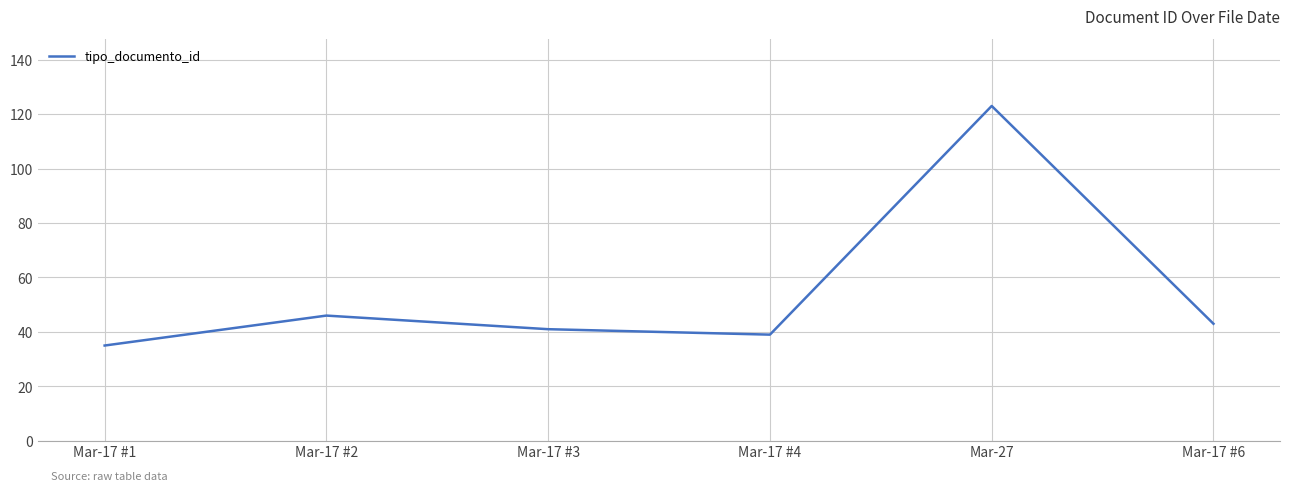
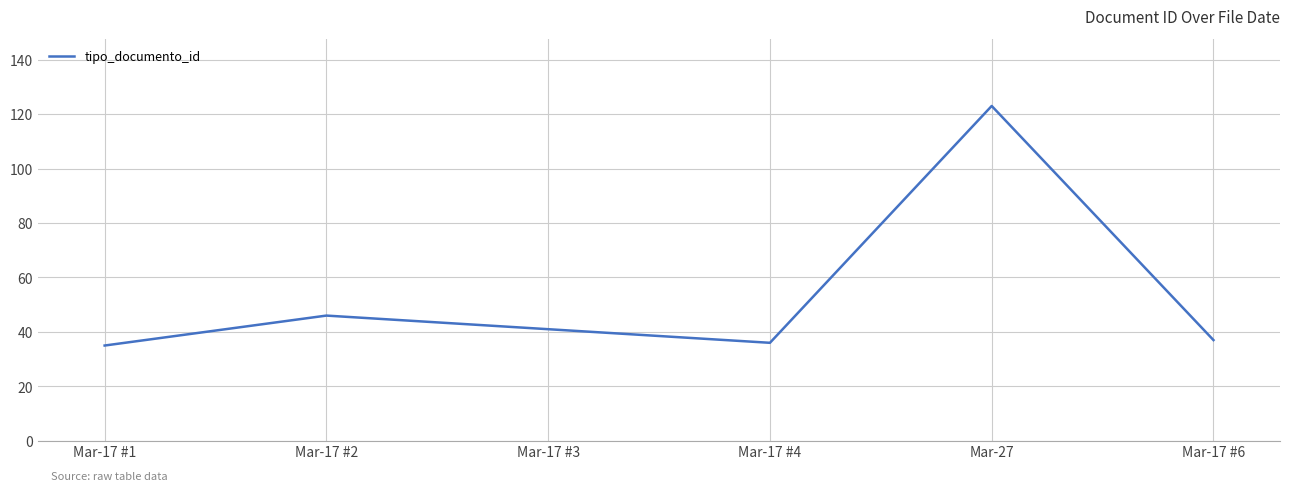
Mar-17 #4: 39 -> 36
Mar-17 #6: 43 -> 37
